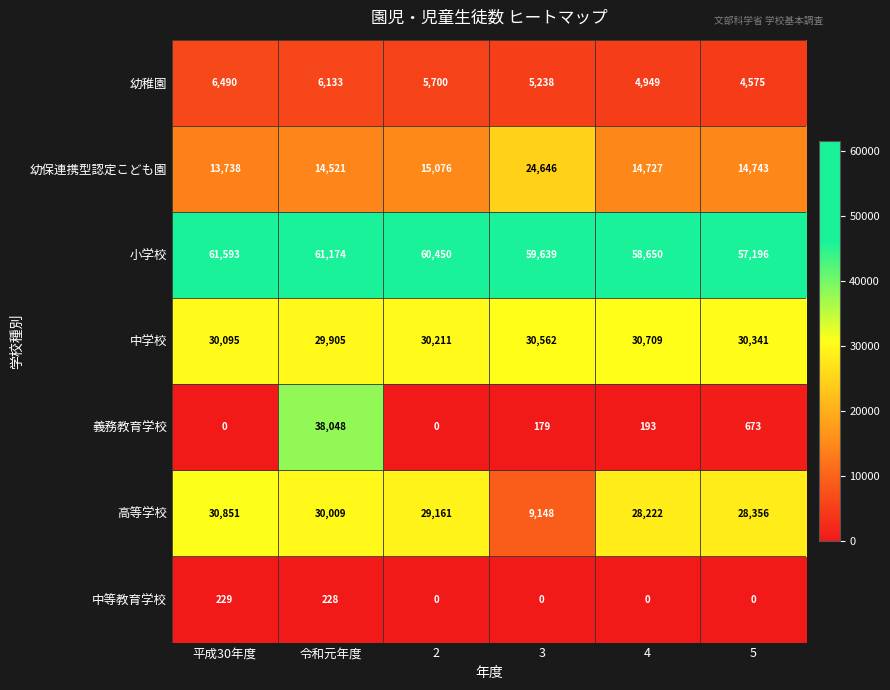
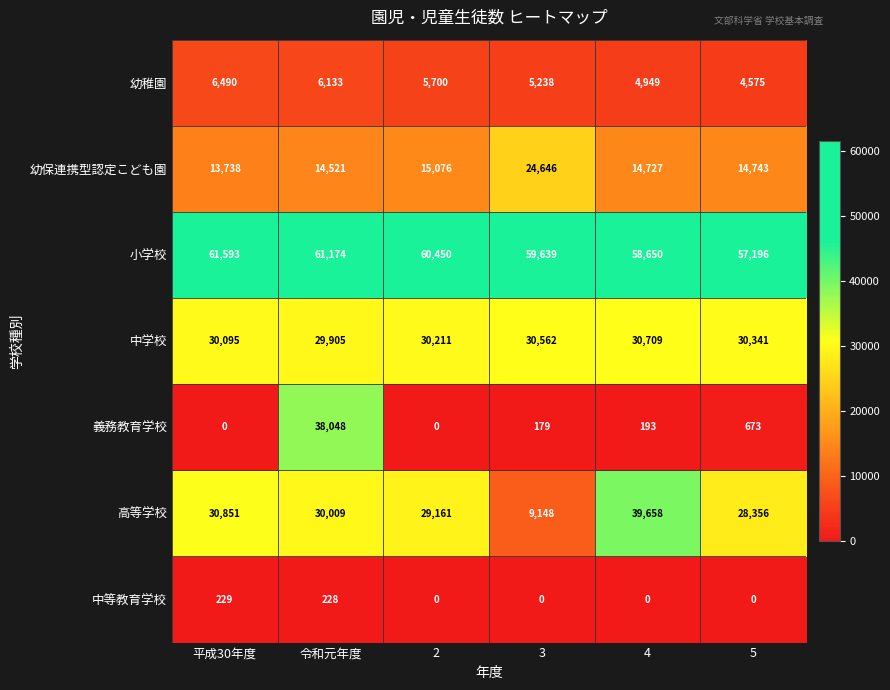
高等学校, 4: 28,222 -> 39,658
